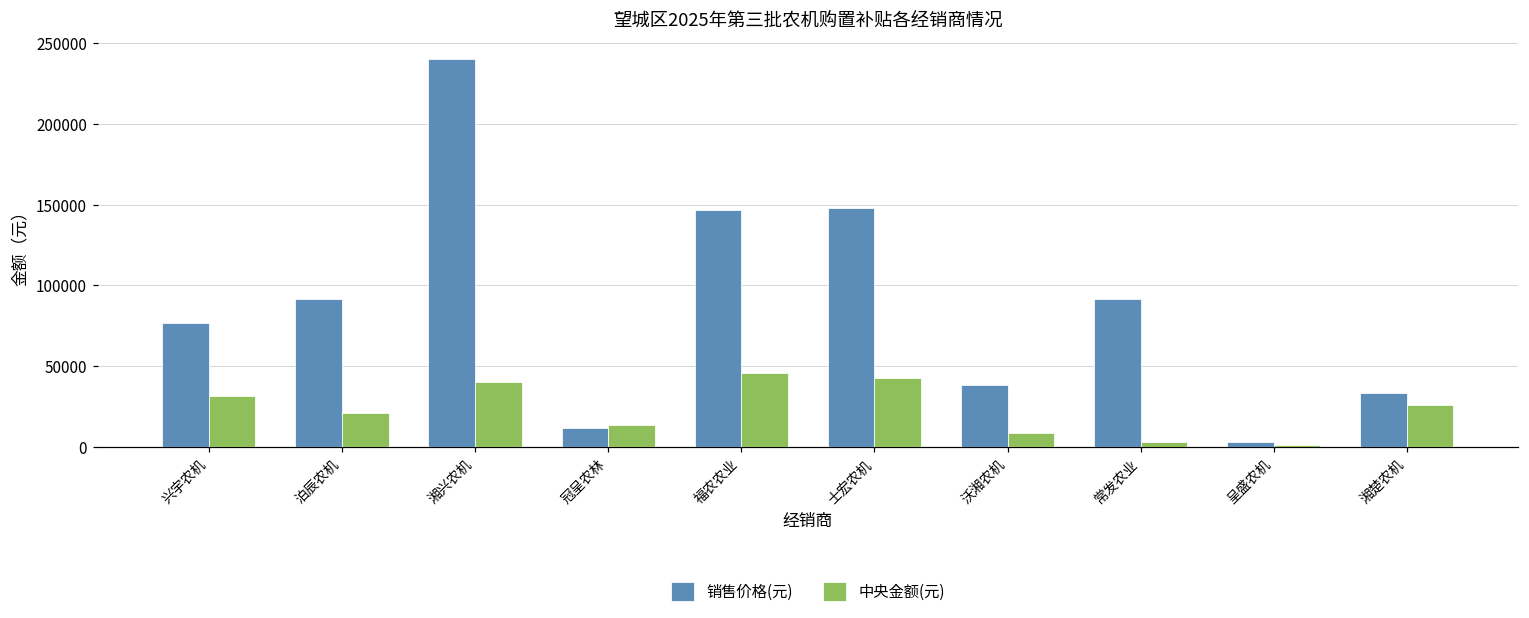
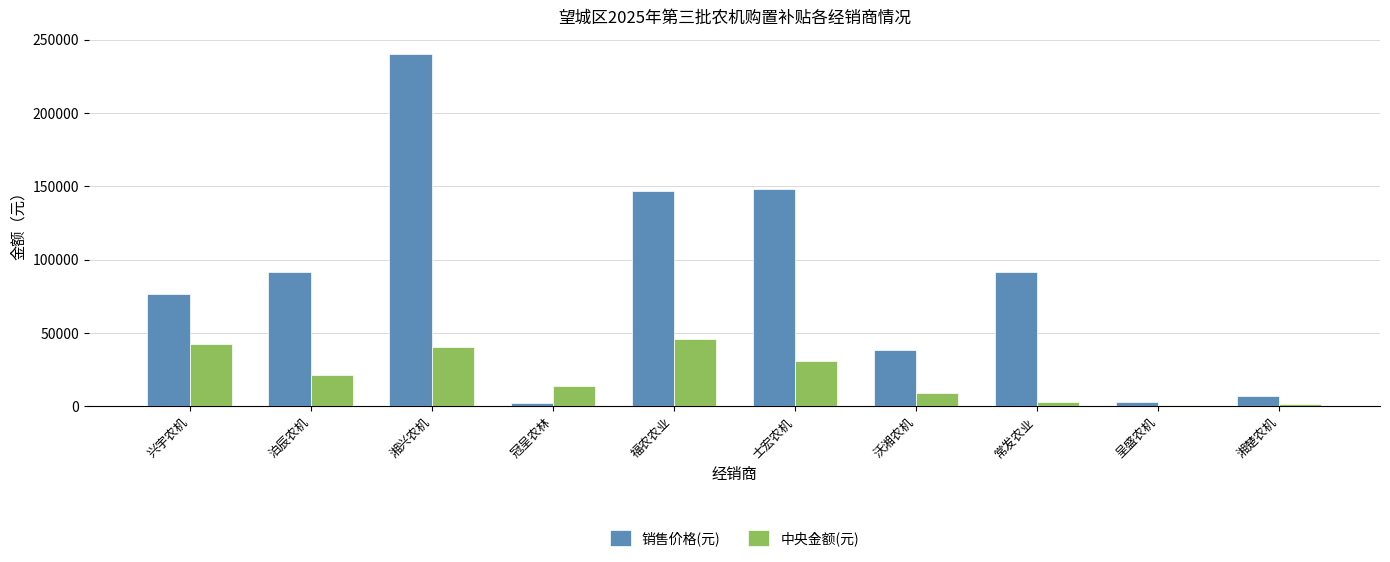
中央金额(元), 兴宇农机: 31000 -> 43000
销售价格(元), 冠呈农林: 11000 -> 2000
中央金额(元), 士宏农机: 43000 -> 31000
销售价格(元), 湘楚农机: 33000 -> 7000
中央金额(元), 湘楚农机: 26000 -> 2000
